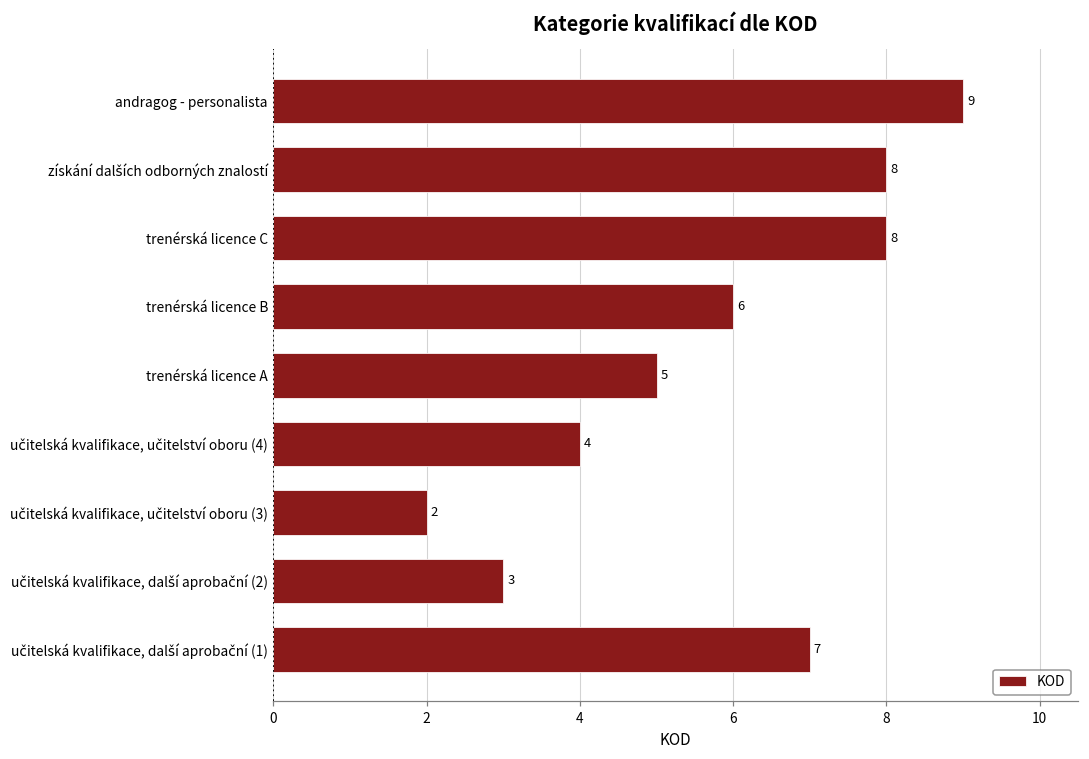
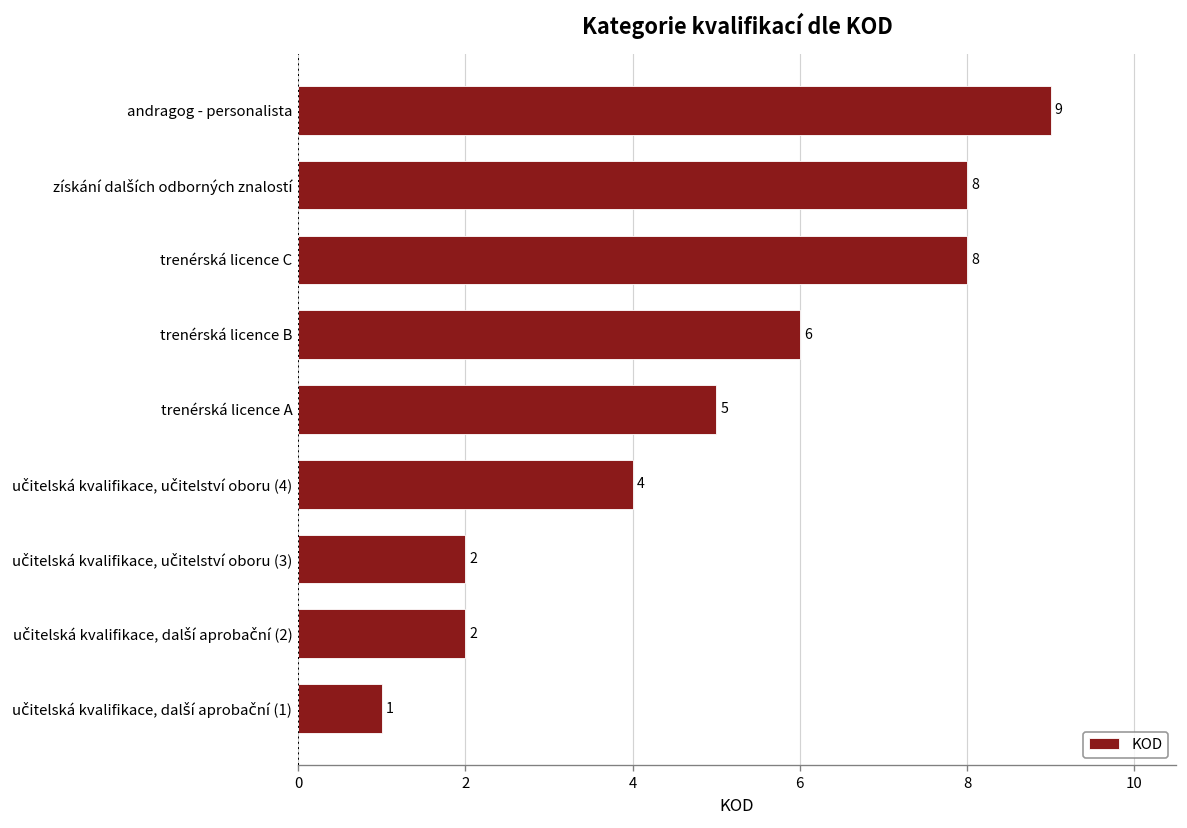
učitelská kvalifikace, další aprobační (2): 3 -> 2
učitelská kvalifikace, další aprobační (1): 7 -> 1
